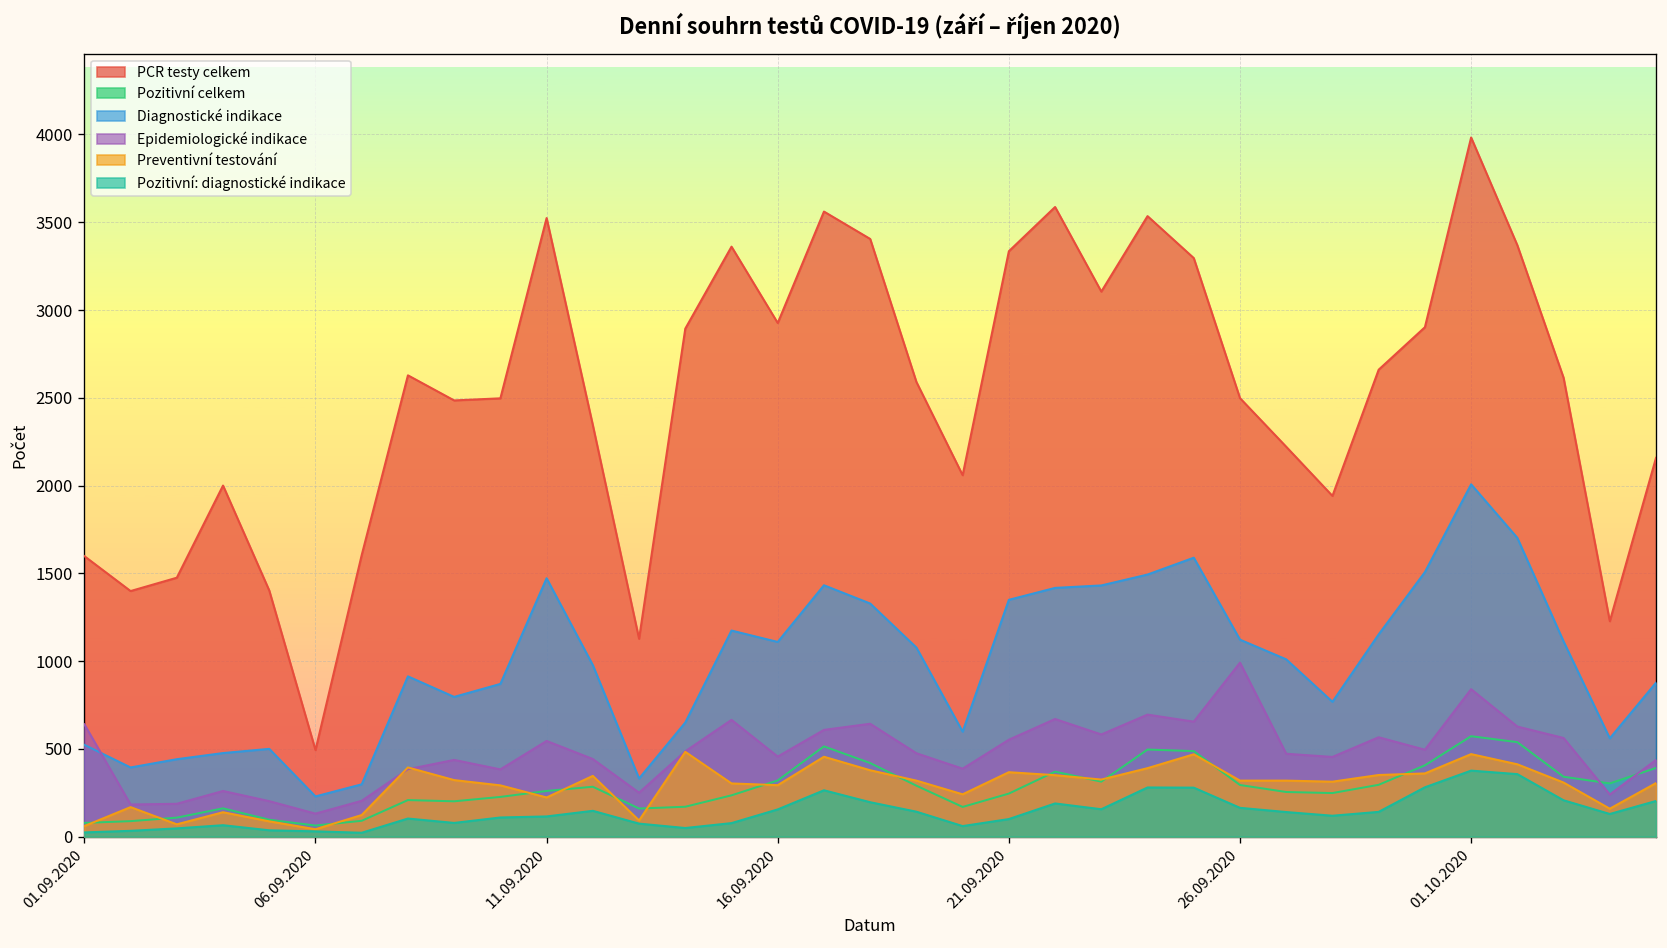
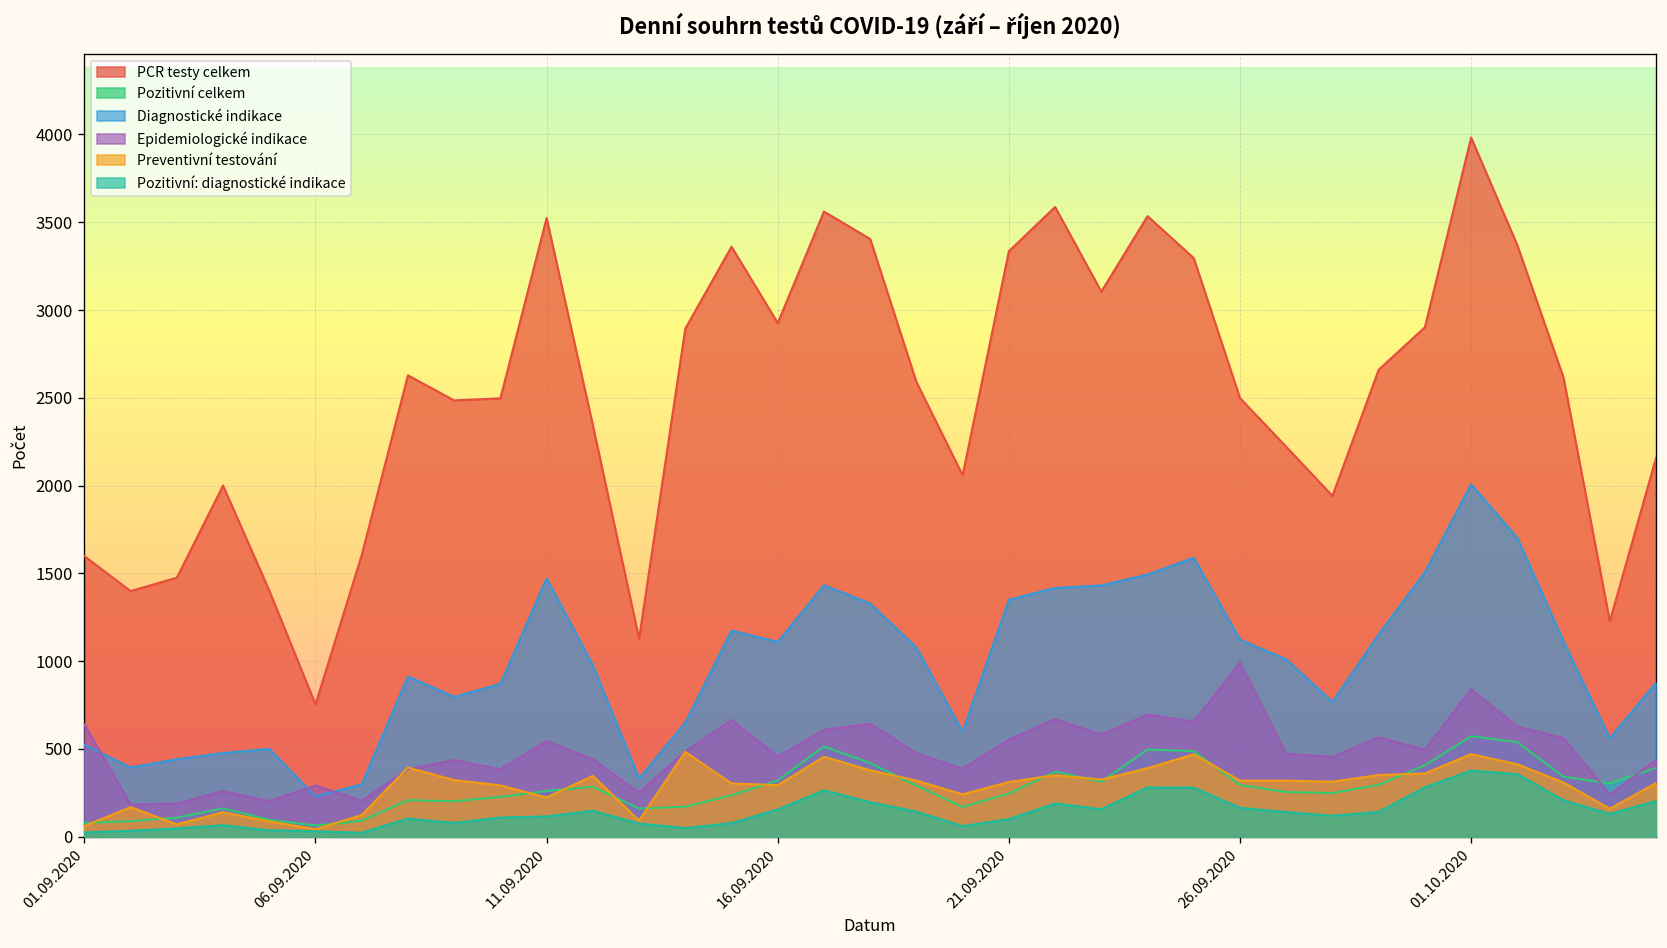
PCR testy celkem, 06.09.2020: 490 -> 750
Epidemiologické indikace, 06.09.2020: 130 -> 290
Preventivní testování, 21.09.2020: 370 -> 310
